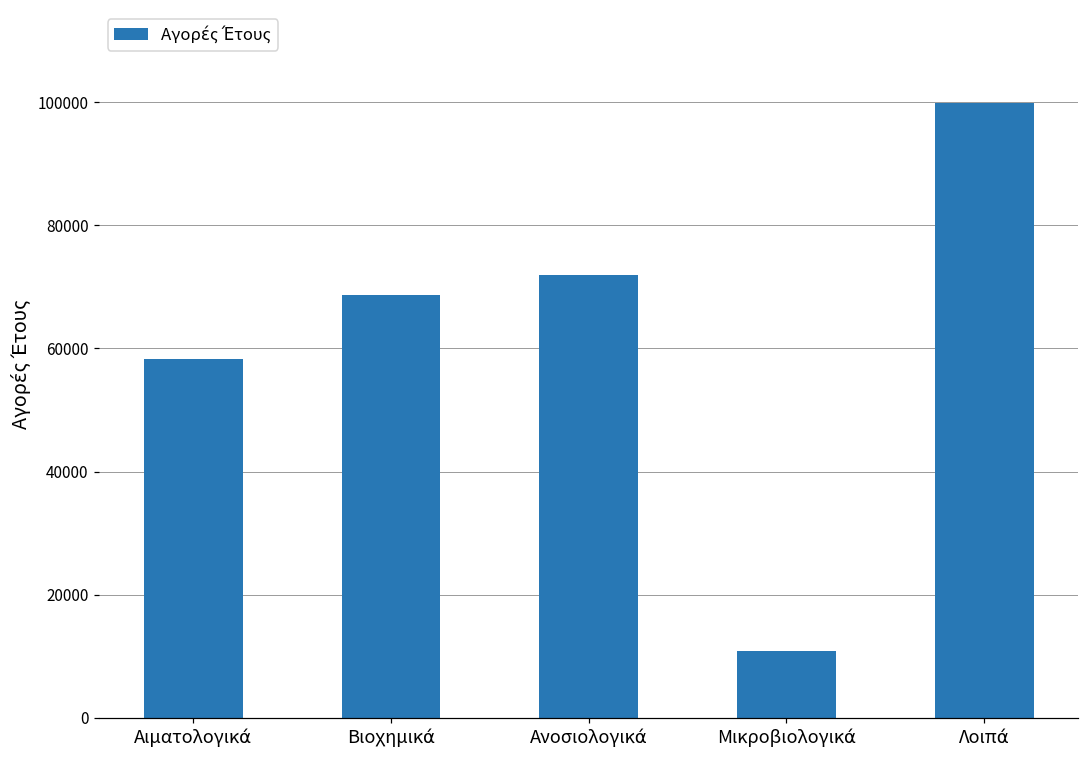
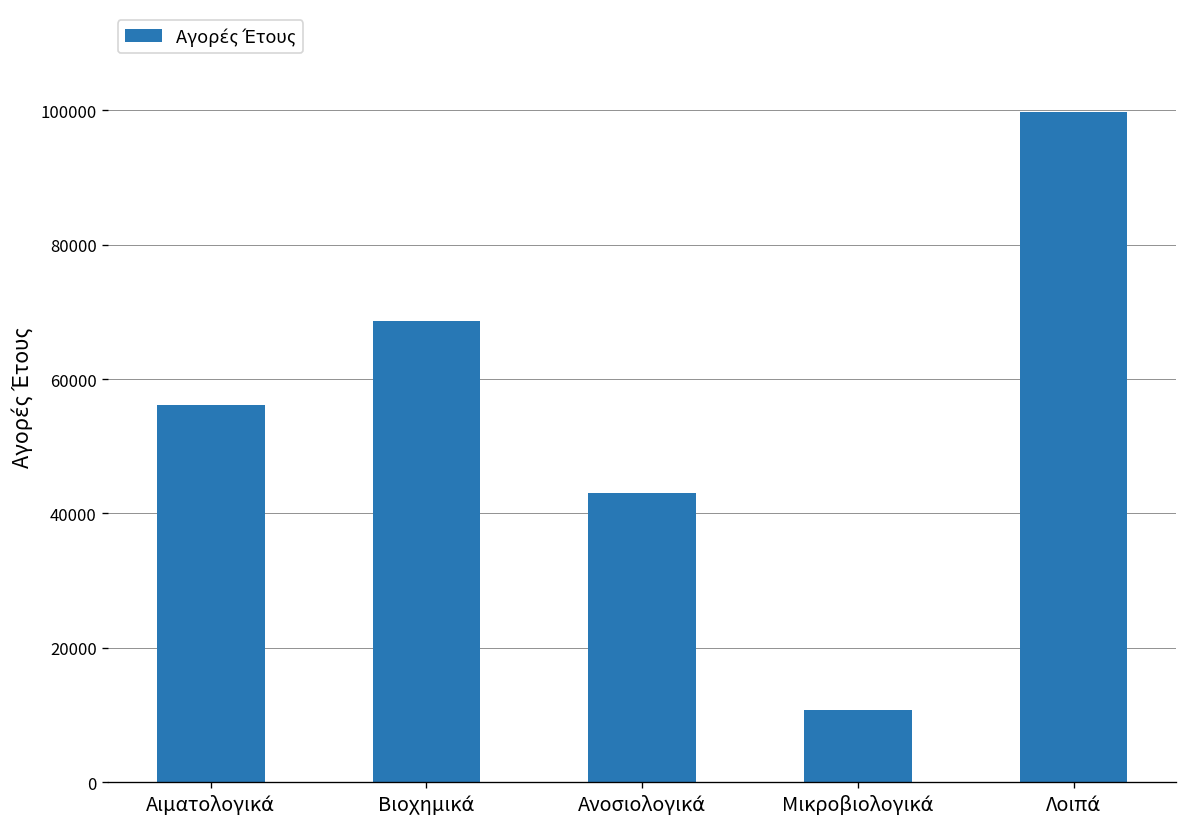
Αιματολογικά: 58000 -> 56000
Ανοσιολογικά: 72000 -> 43000
